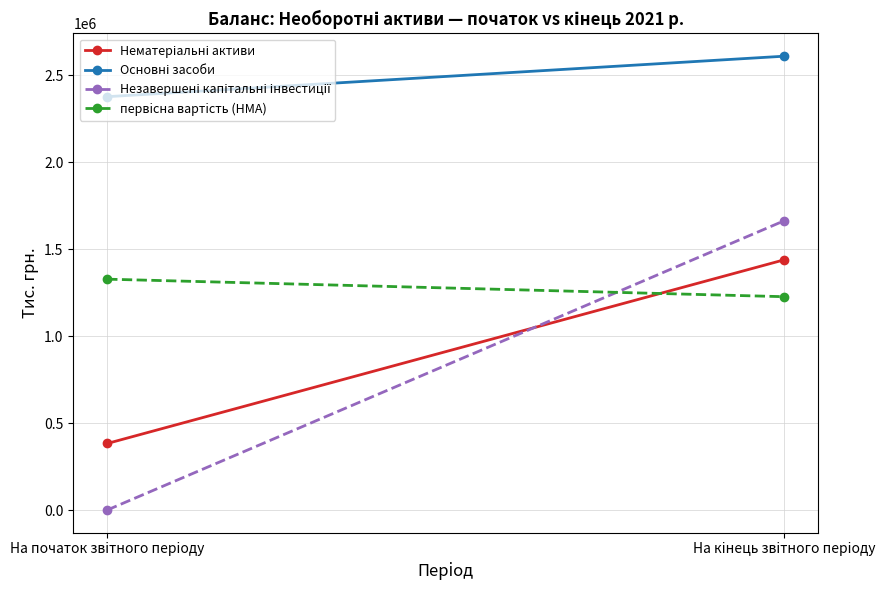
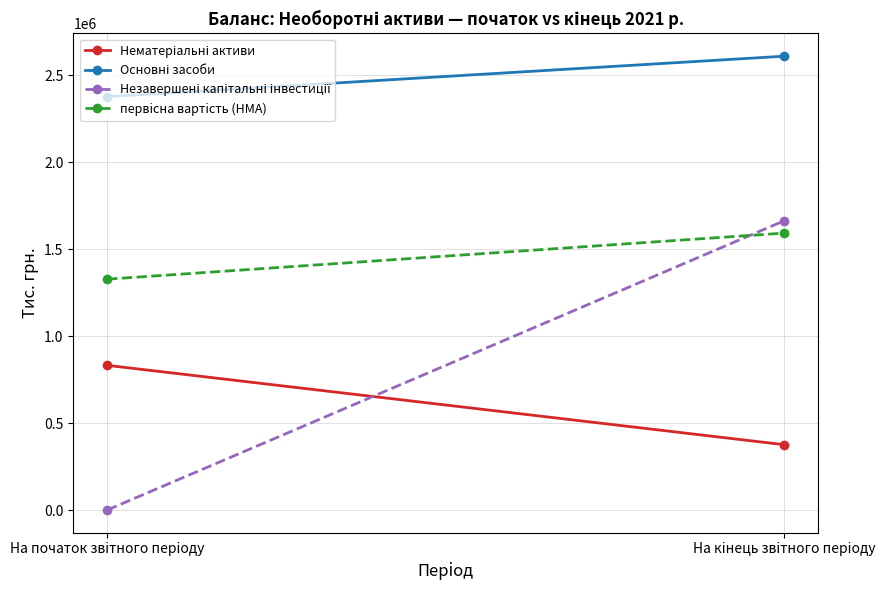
Нематеріальні активи, На початок звітного періоду: 380000 -> 830000
Нематеріальні активи, На кінець звітного періоду: 1440000 -> 380000
первiсна вартiсть (НМА), На кінець звітного періоду: 1230000 -> 1590000
